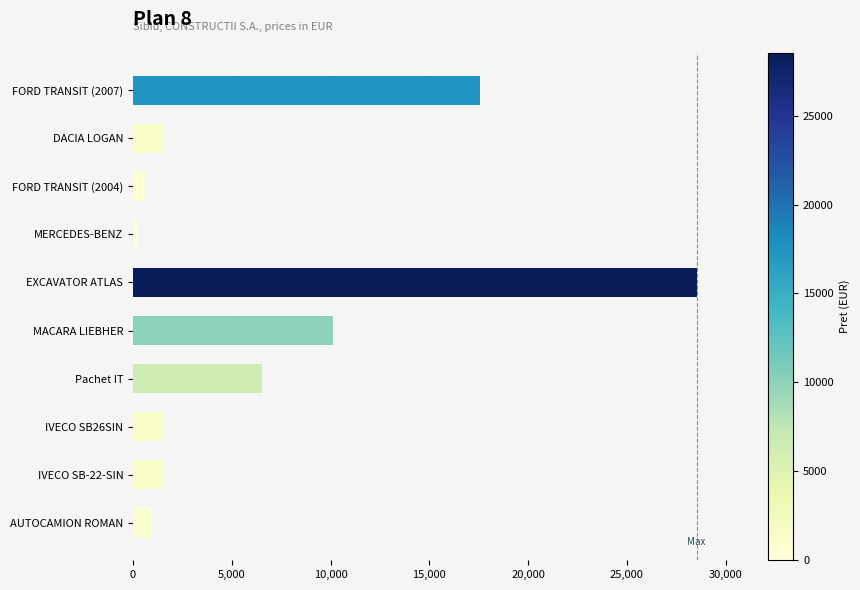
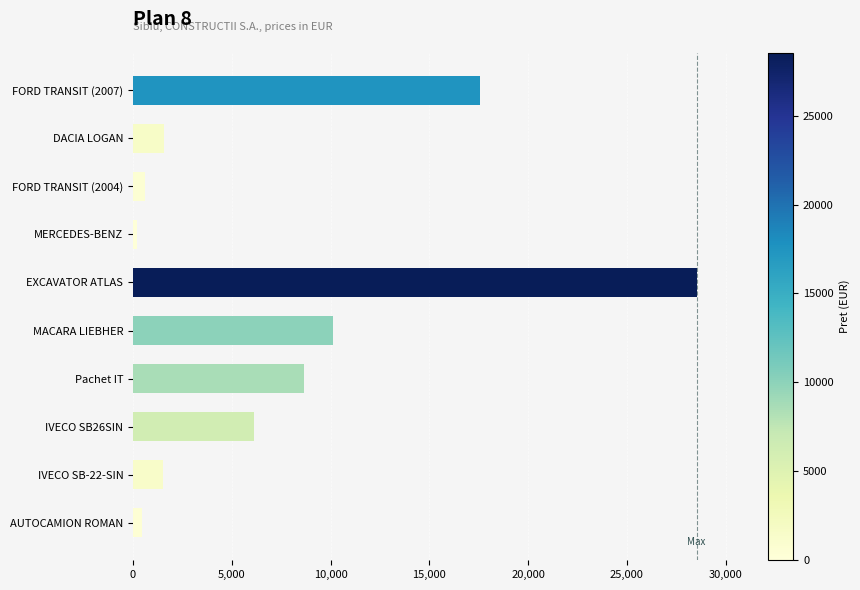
Pachet IT: 6,500 -> 8,600
IVECO SB26SIN: 1,500 -> 6,100
AUTOCAMION ROMAN: 1,000 -> 500
